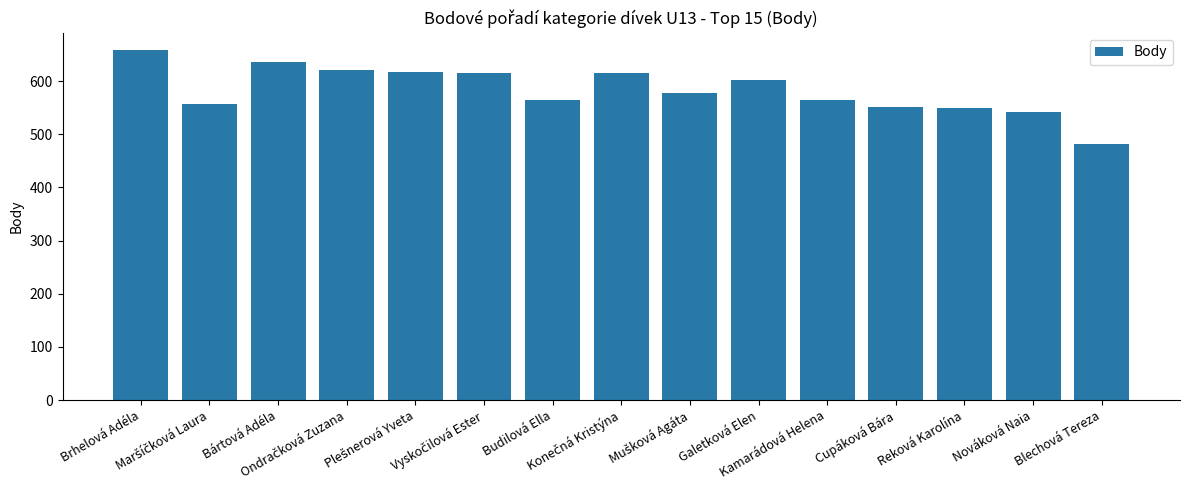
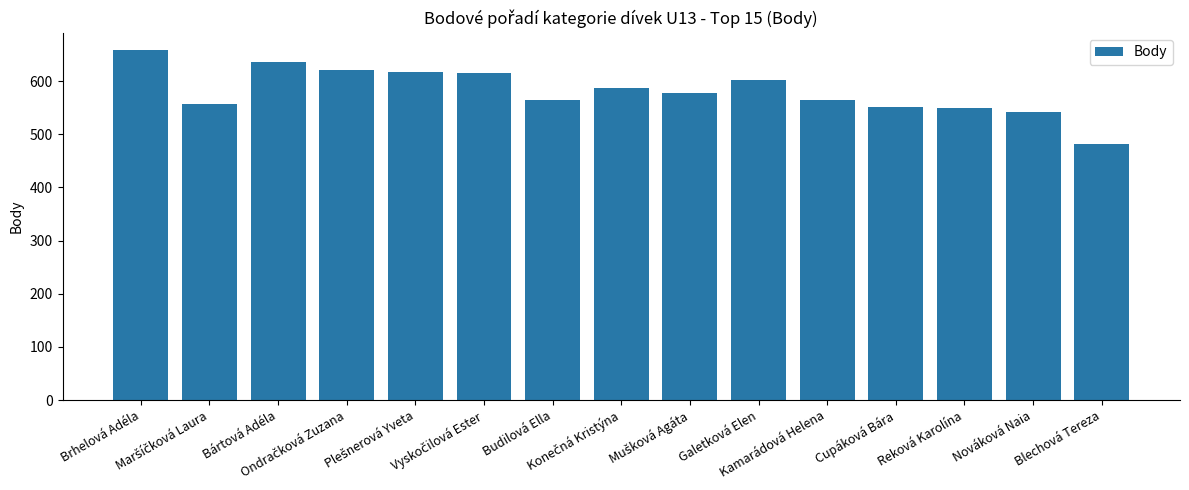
Konečná Kristýna: 620 -> 590
